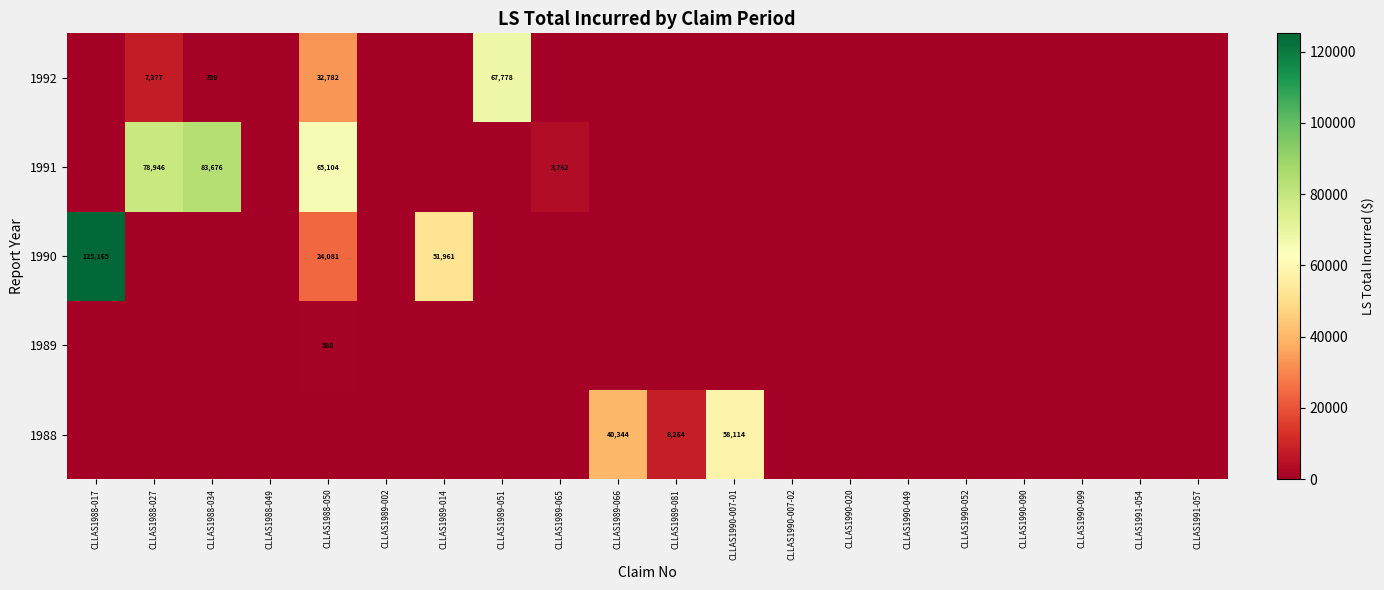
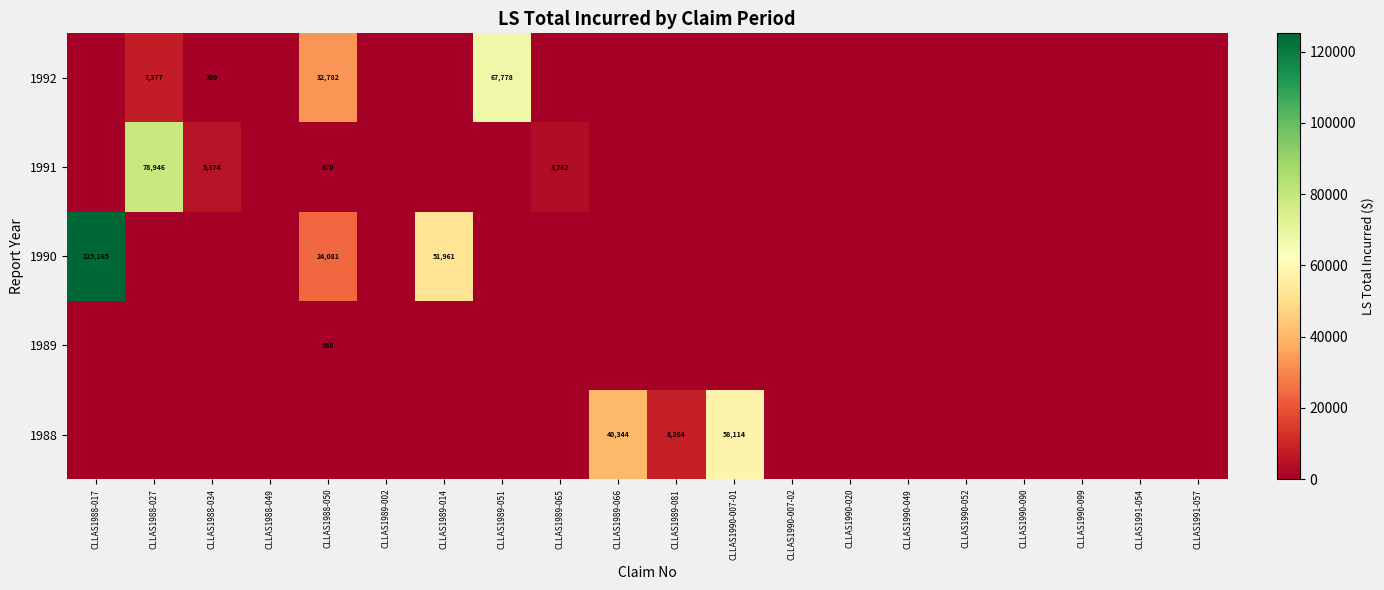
1991, CLLAS1988-034: 83,676 -> 5,374
1991, CLLAS1988-050: 65,104 -> 870
